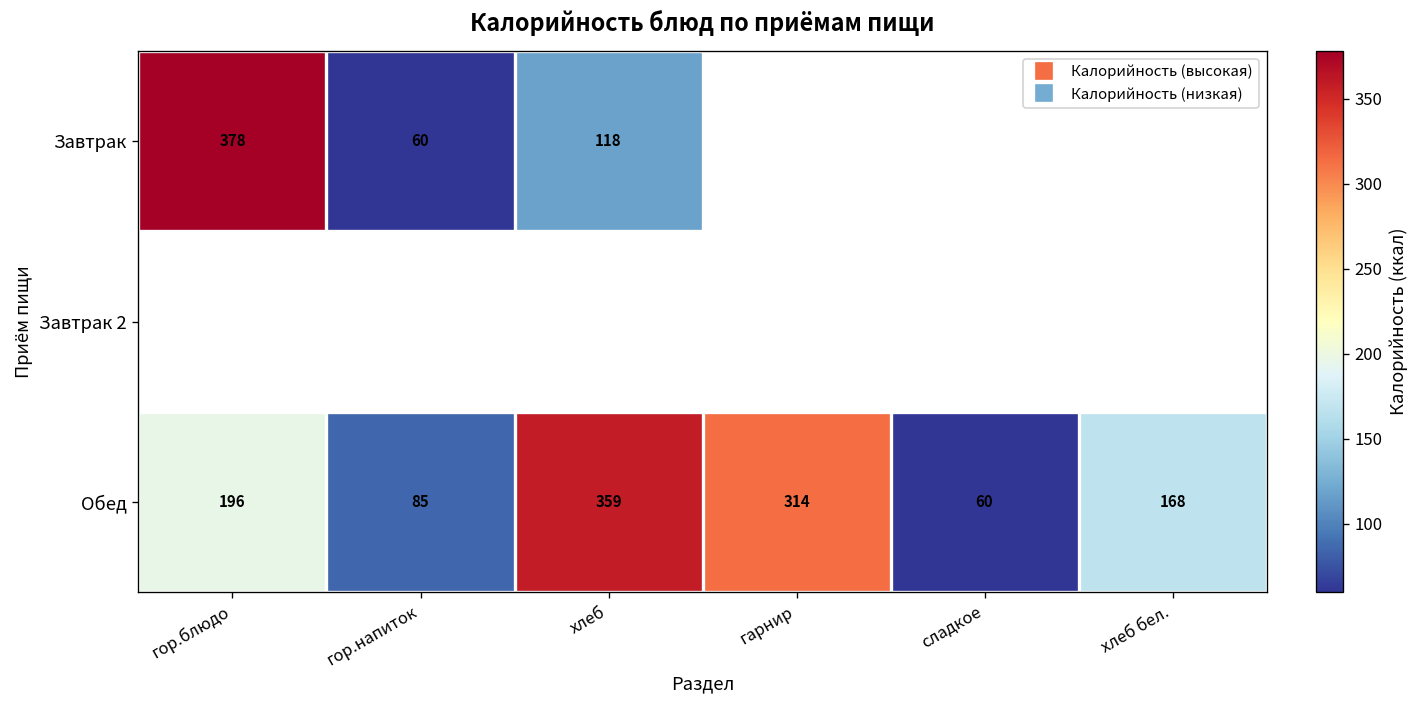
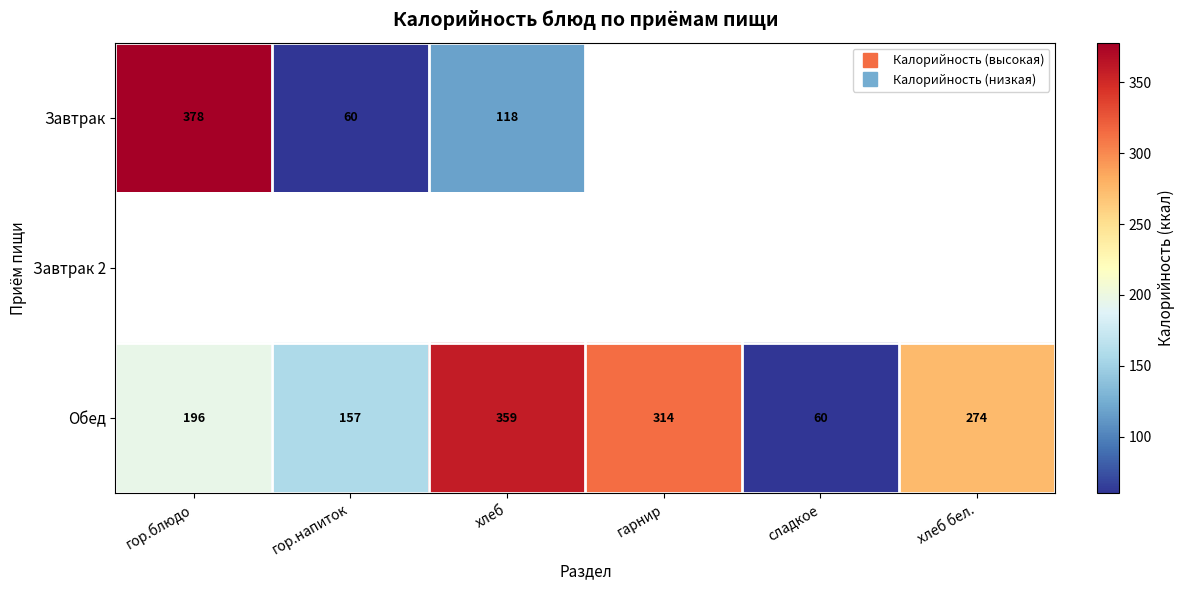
Обед, гор.напиток: 85 -> 157
Обед, хлеб бел.: 168 -> 274
